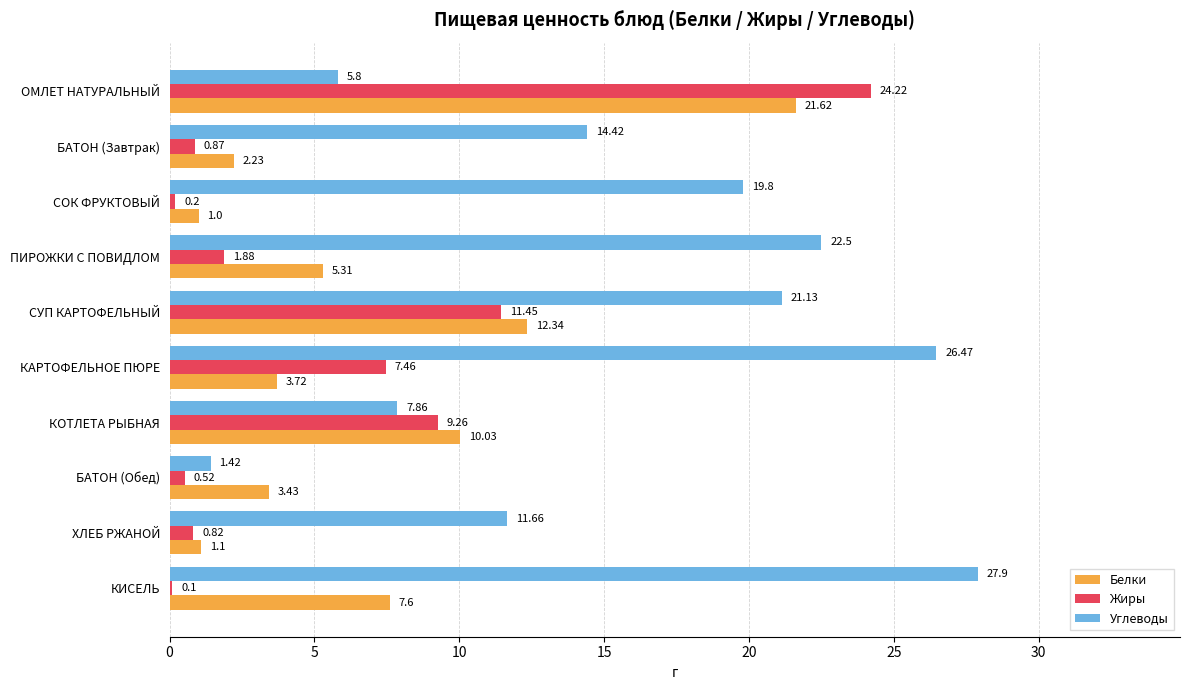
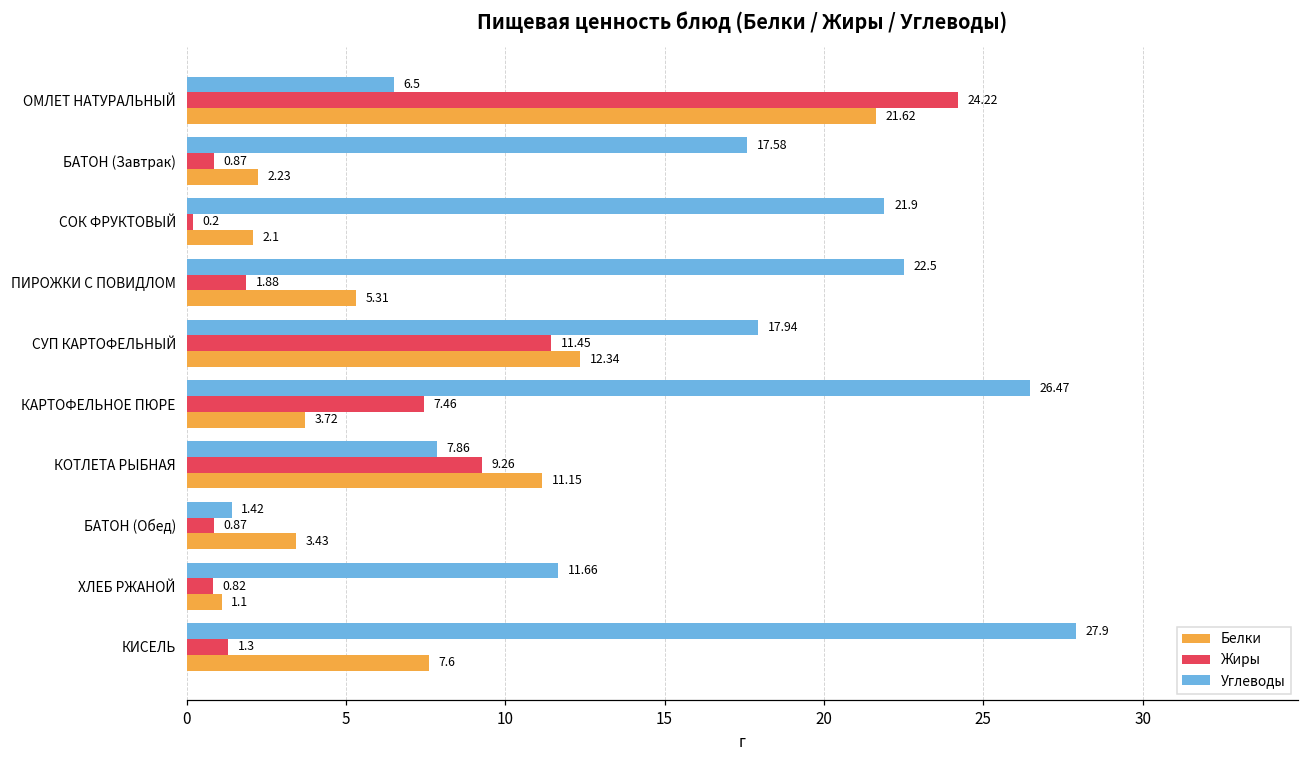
Углеводы, ОМЛЕТ НАТУРАЛЬНЫЙ: 5.8 -> 6.5
Углеводы, БАТОН (Завтрак): 14.42 -> 17.58
Углеводы, СОК ФРУКТОВЫЙ: 19.8 -> 21.9
Белки, СОК ФРУКТОВЫЙ: 1.0 -> 2.1
Углеводы, СУП КАРТОФЕЛЬНЫЙ: 21.13 -> 17.94
Белки, КОТЛЕТА РЫБНАЯ: 10.03 -> 11.15
Жиры, БАТОН (Обед): 0.52 -> 0.87
Жиры, КИСЕЛЬ: 0.1 -> 1.3
